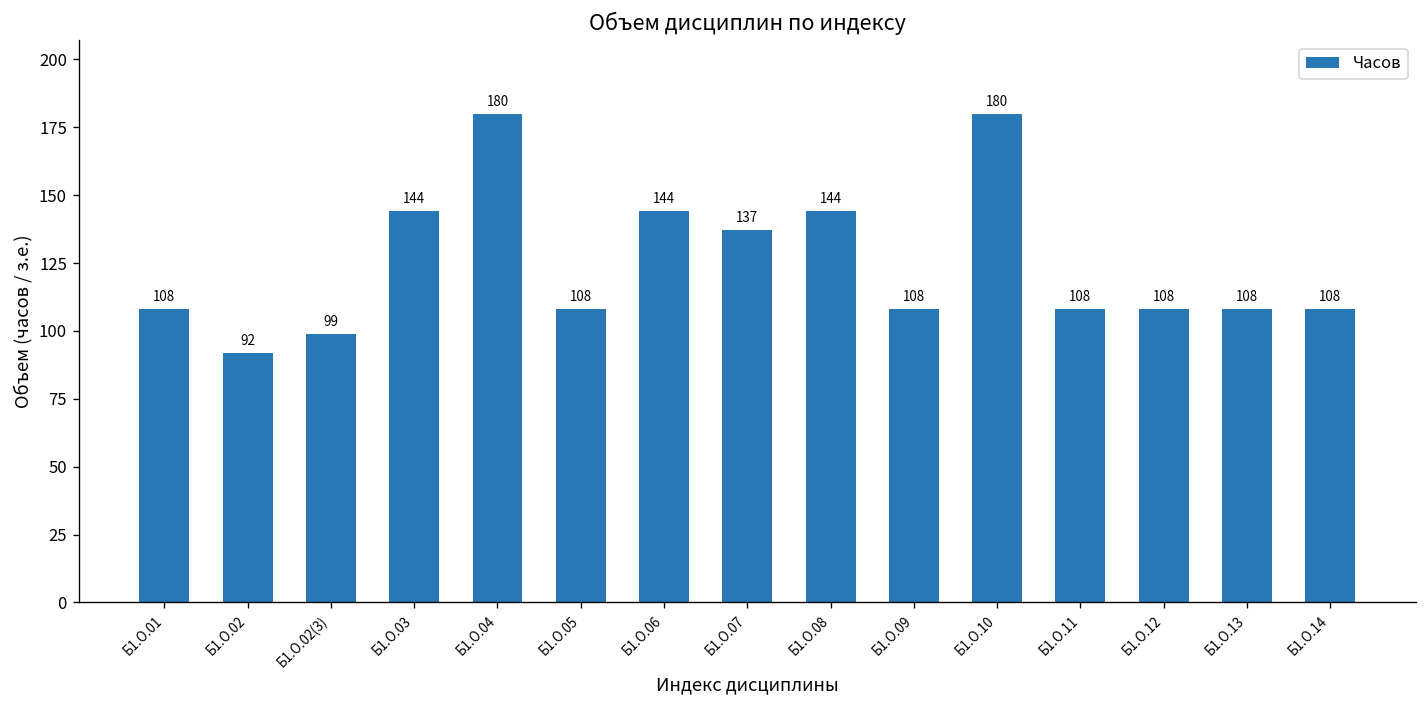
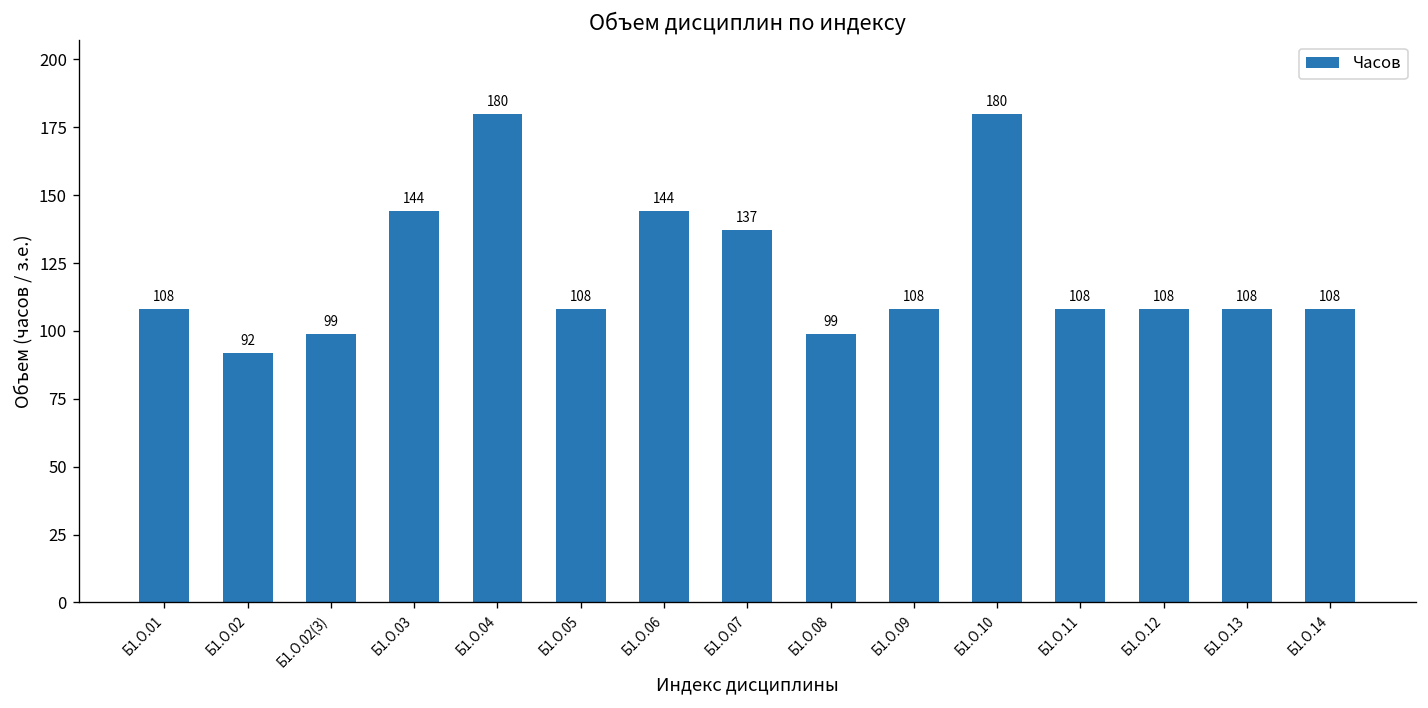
Б1.О.08: 144 -> 99
